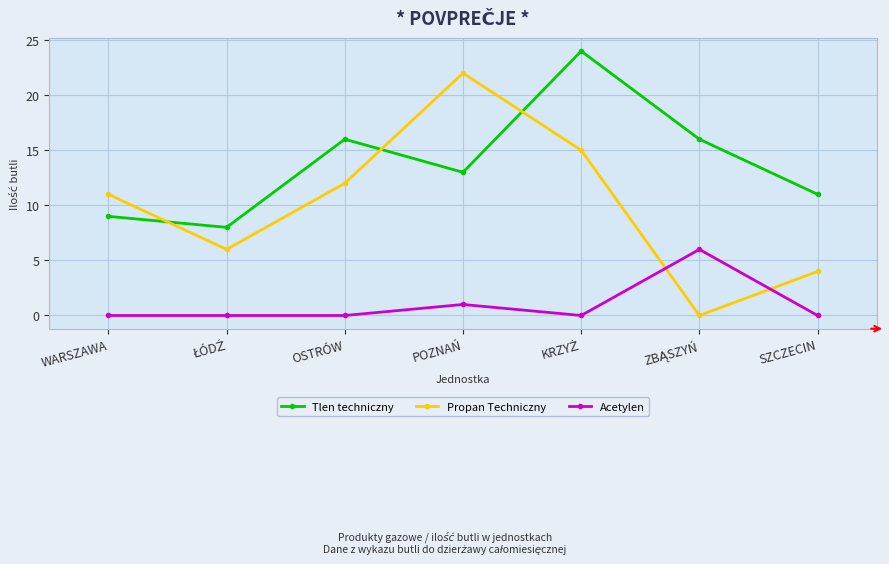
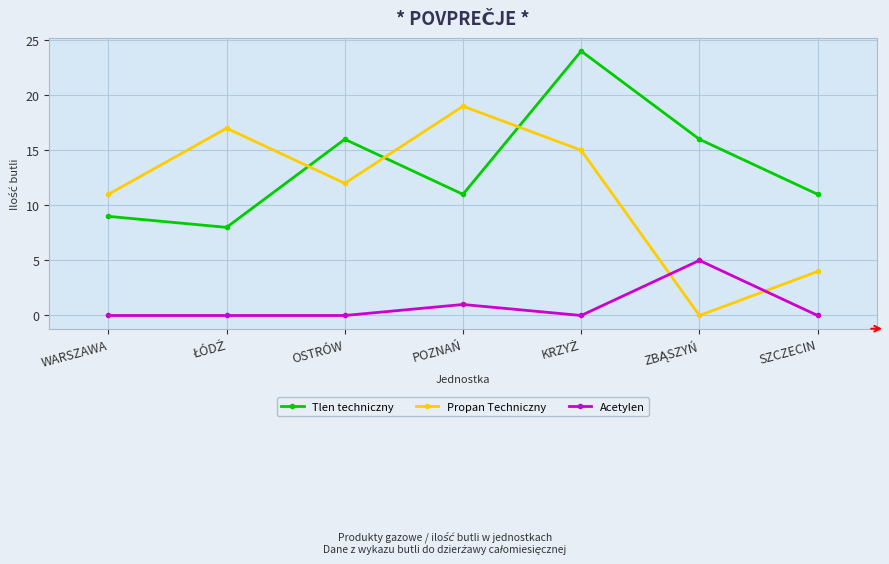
Propan Techniczny, ŁÓDŹ: 6 -> 17
Tlen techniczny, POZNAŃ: 13 -> 11
Propan Techniczny, POZNAŃ: 22 -> 19
Acetylen, ZBĄSZYŃ: 6 -> 5
